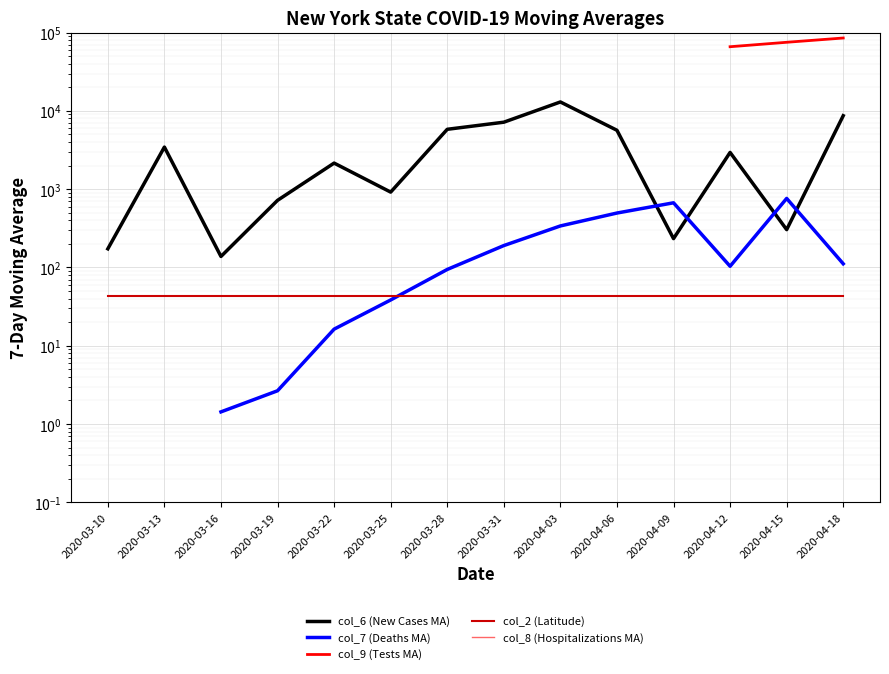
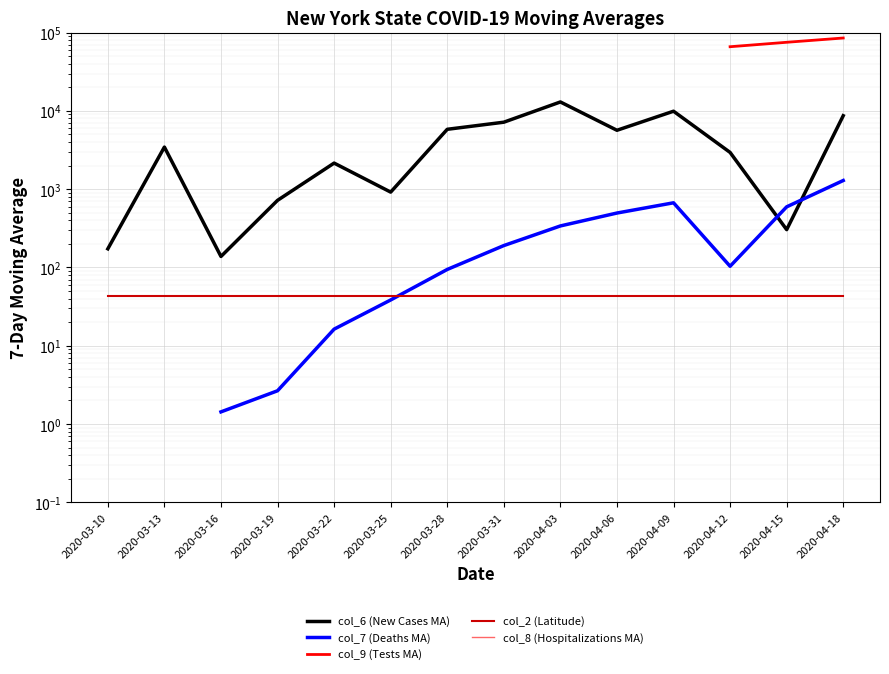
col_6 (New Cases MA), 2020-04-09: 230 -> 10000
col_7 (Deaths MA), 2020-04-15: 800 -> 600
col_7 (Deaths MA), 2020-04-18: 110 -> 1300
